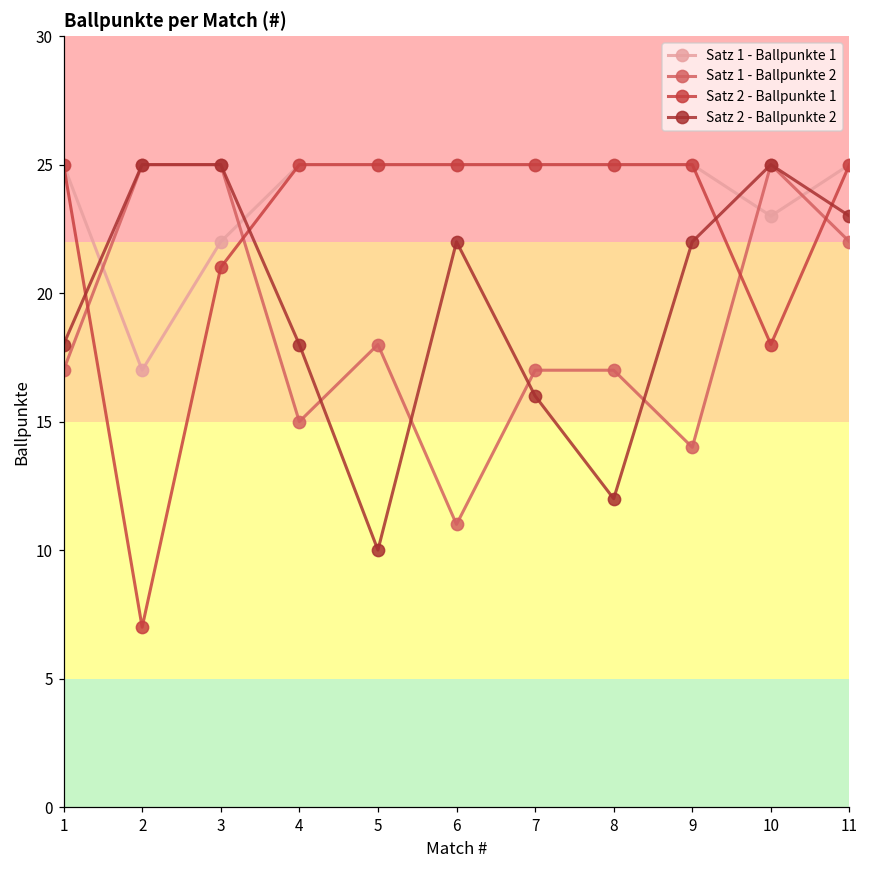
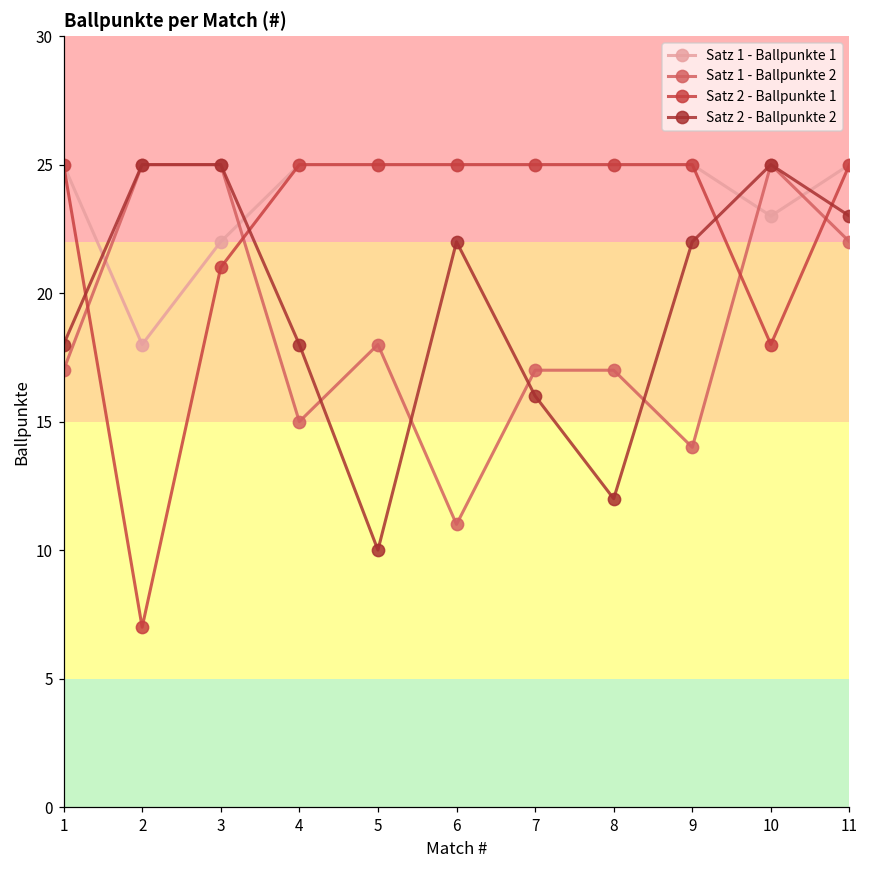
Satz 1 - Ballpunkte 1, 2: 17 -> 18
